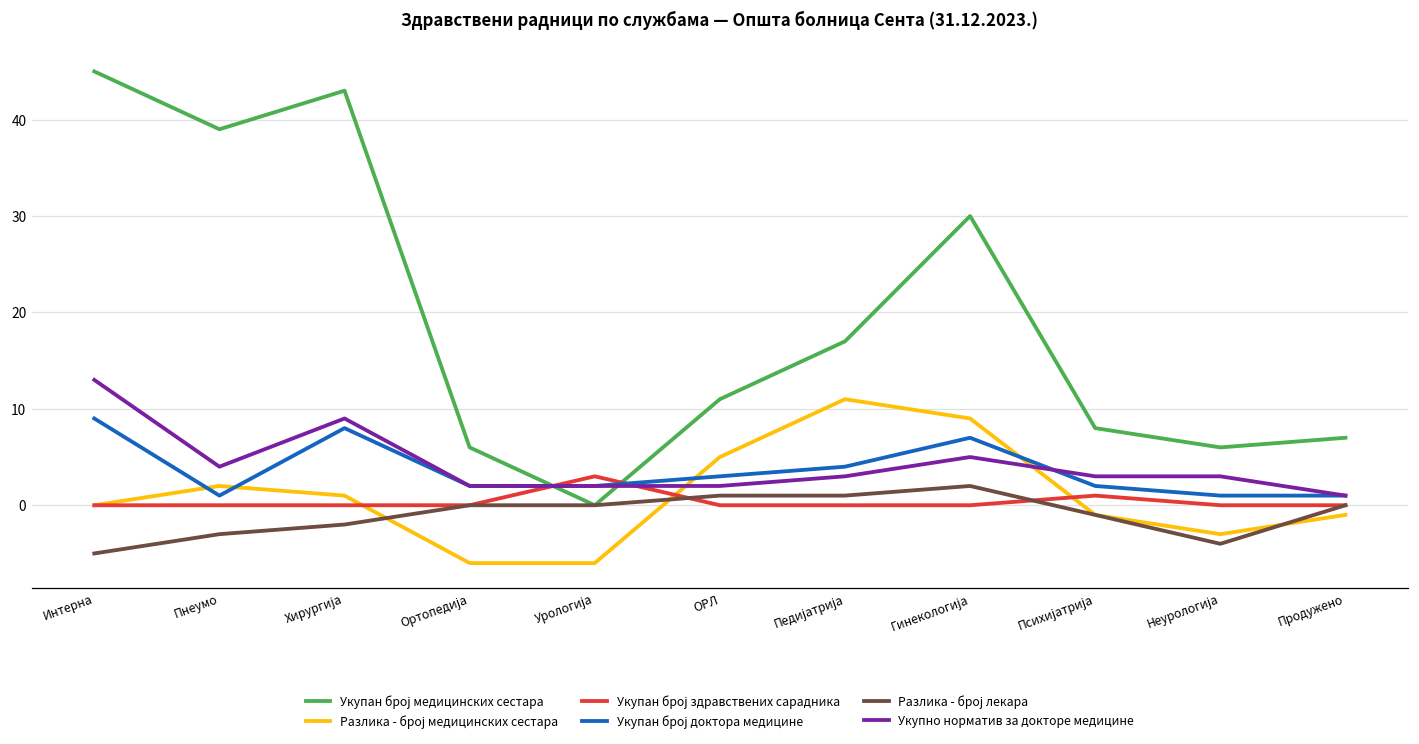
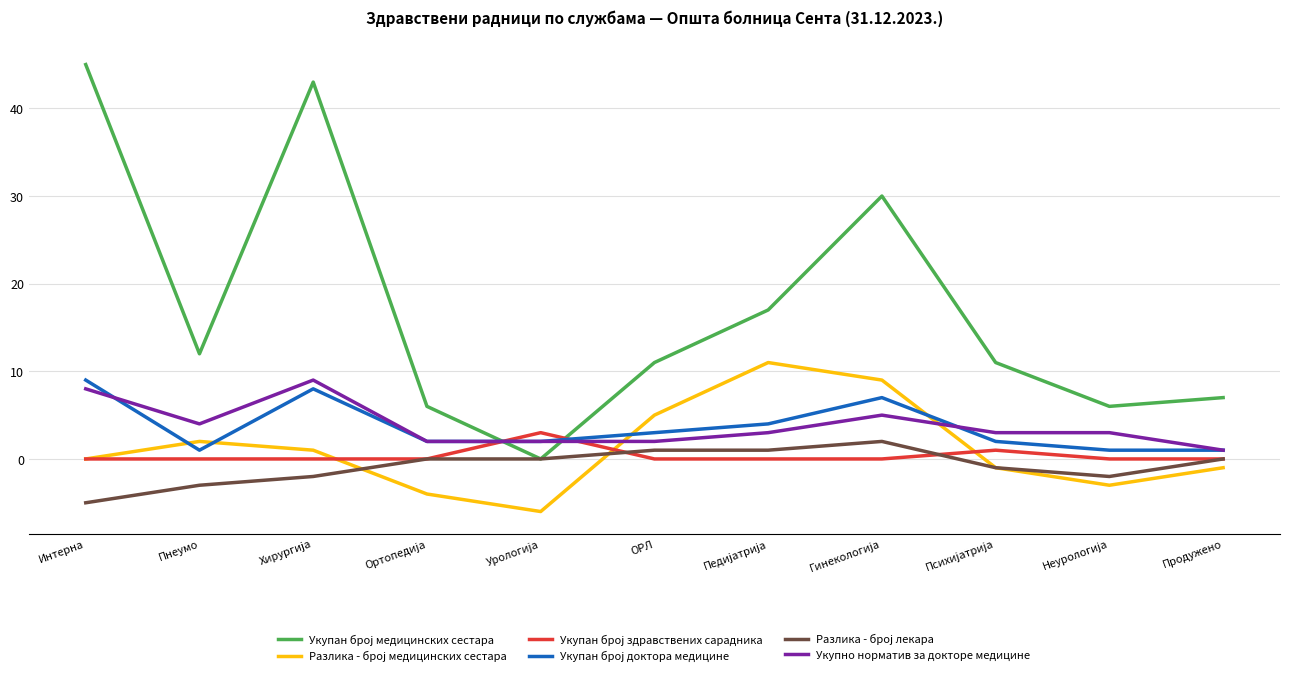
Укупно норматив за докторе медицине, Интерна: 13 -> 8
Укупан број медицинских сестара, Пнеумо: 39 -> 12
Разлика - број медицинских сестара, Ортопедија: -6 -> -4
Укупан број медицинских сестара, Психијатрија: 8 -> 11
Разлика - број лекара, Неурологија: -4 -> -2
